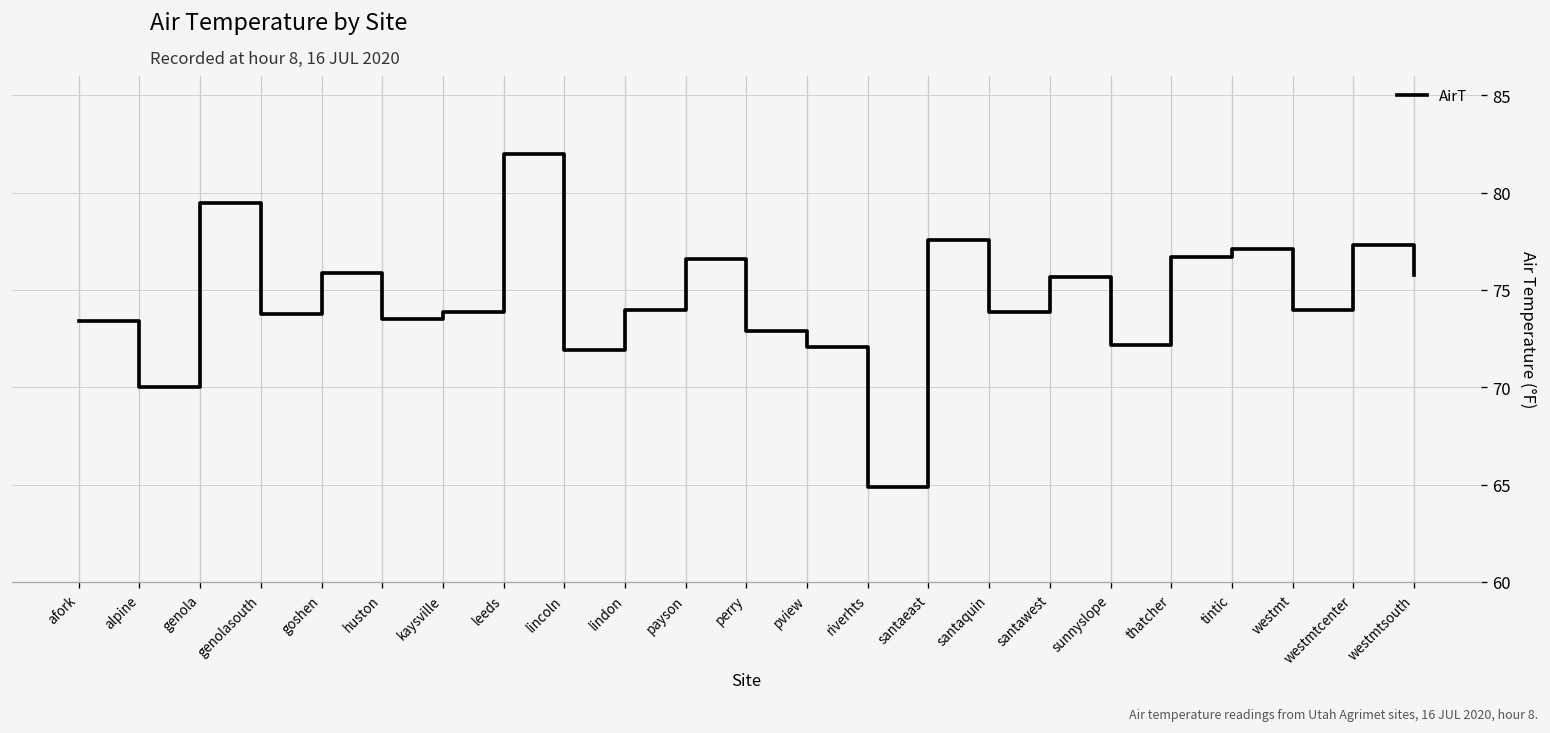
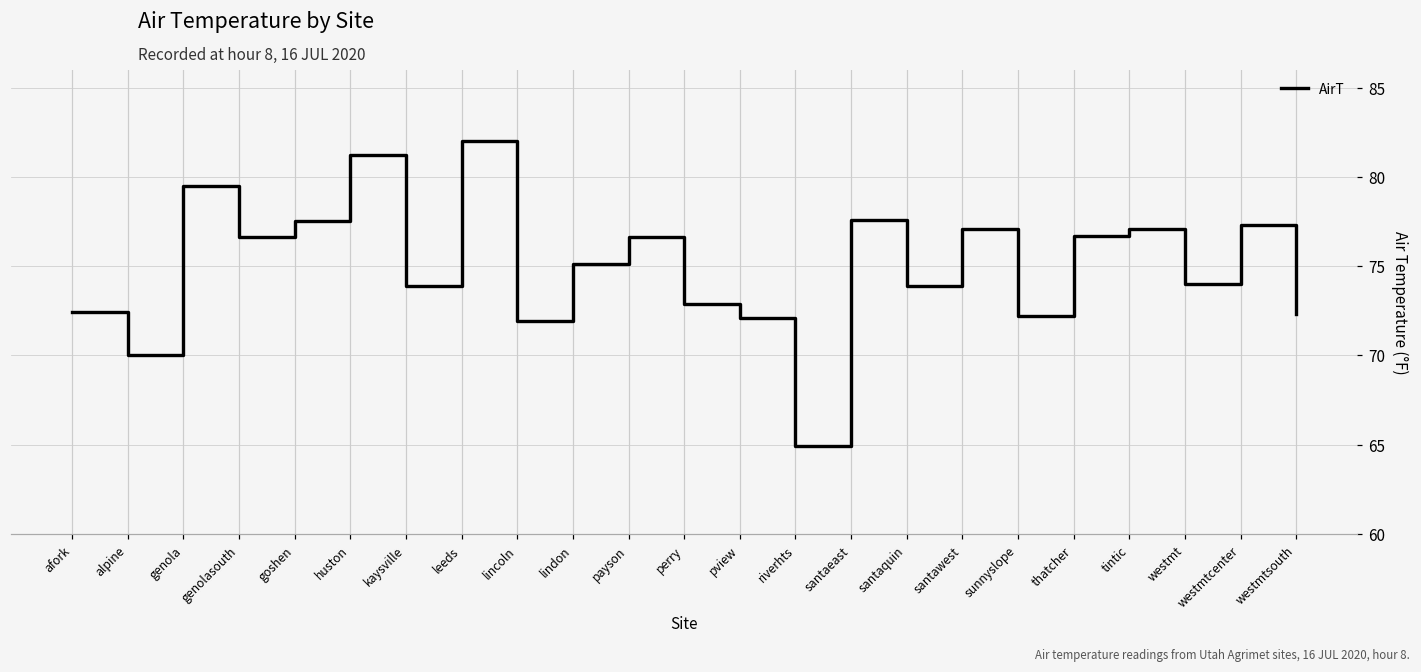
afork: 73.4 -> 72.4
genolasouth: 73.8 -> 76.6
goshen: 75.9 -> 77.5
huston: 73.5 -> 81.2
lindon: 74.0 -> 75.1
santawest: 75.7 -> 77.1
westmtsouth: 75.8 -> 72.3
